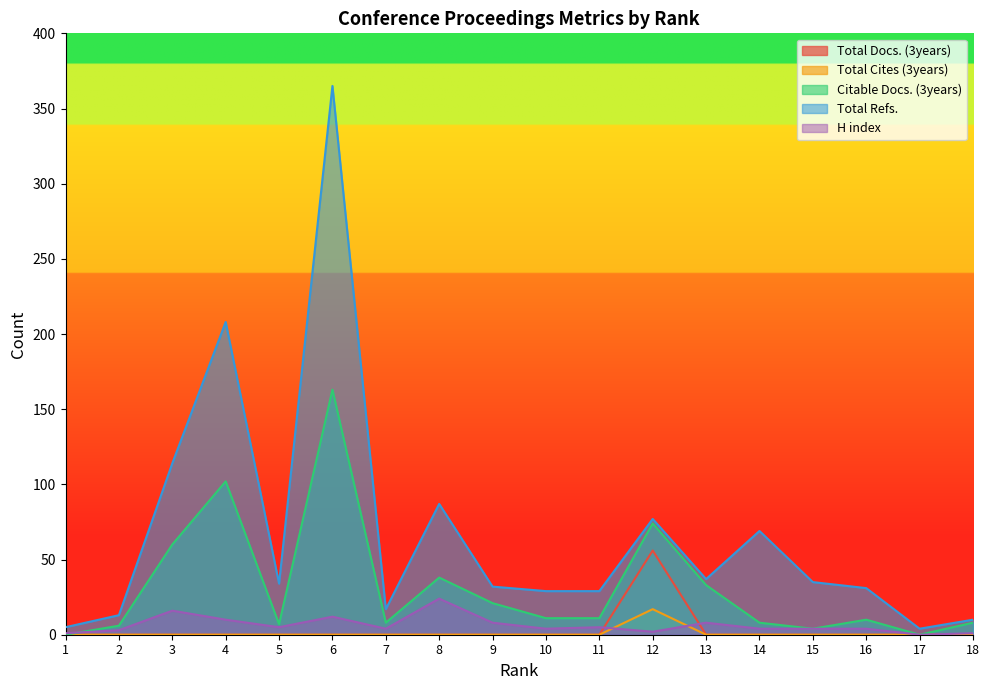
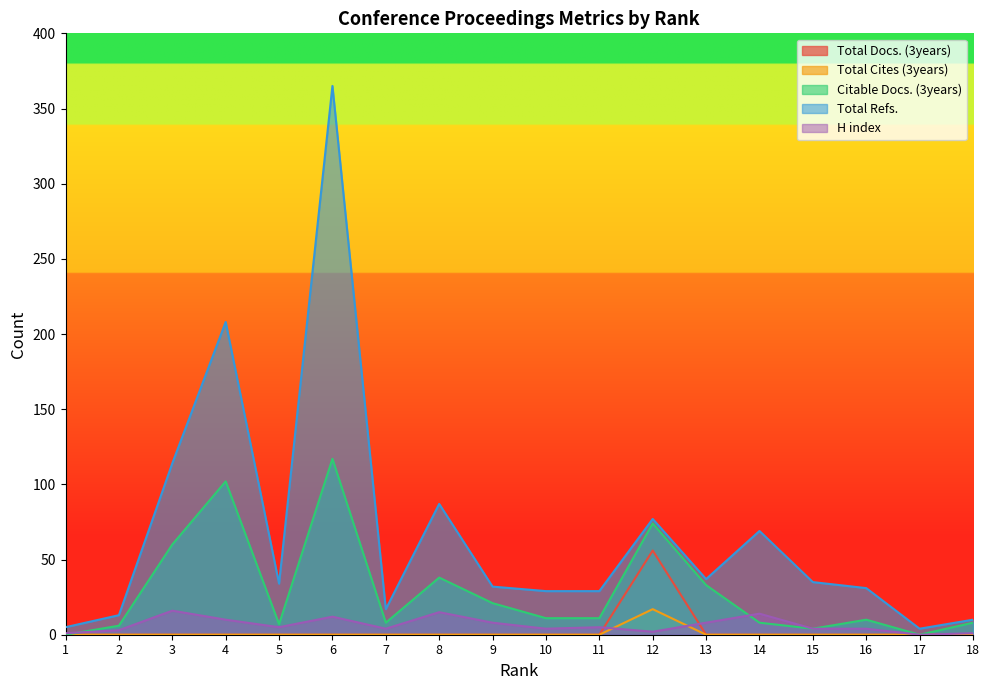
Citable Docs. (3years), 6: 163 -> 117
H index, 8: 24 -> 15
H index, 14: 4 -> 14
